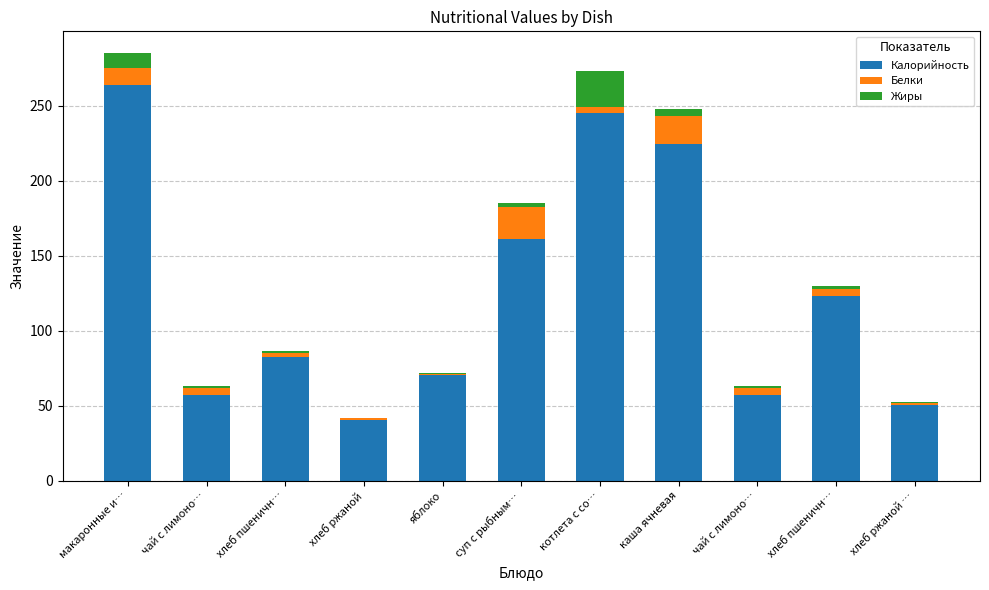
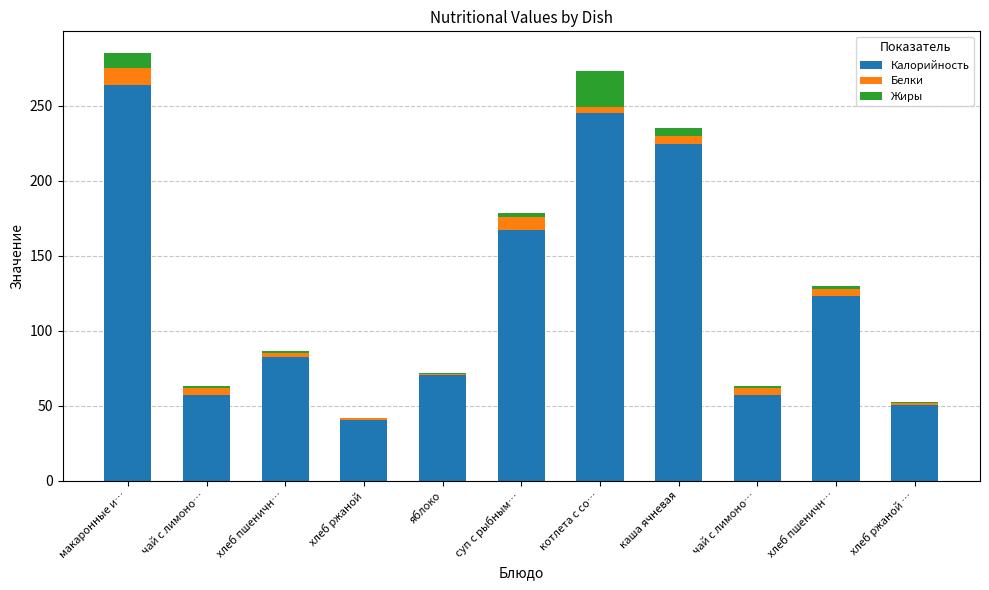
Калорийность, суп с рыбным…: 162 -> 167
Белки, суп с рыбным…: 21 -> 9
Белки, каша ячневая: 19 -> 6
